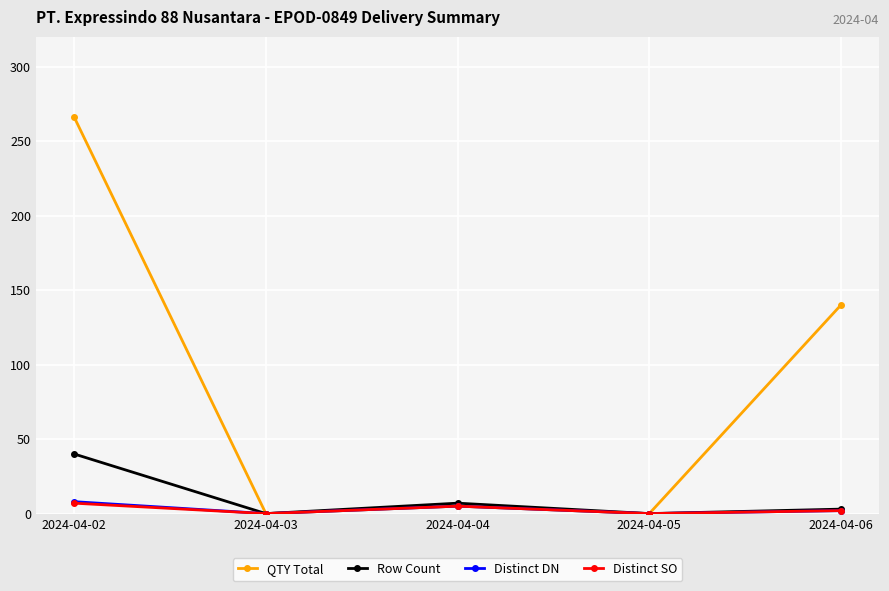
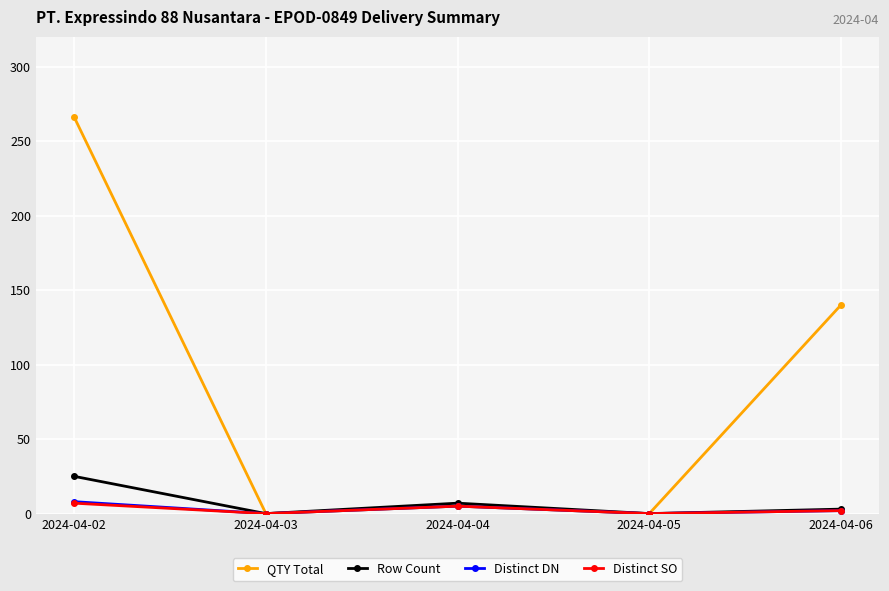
Row Count, 2024-04-02: 40 -> 25
